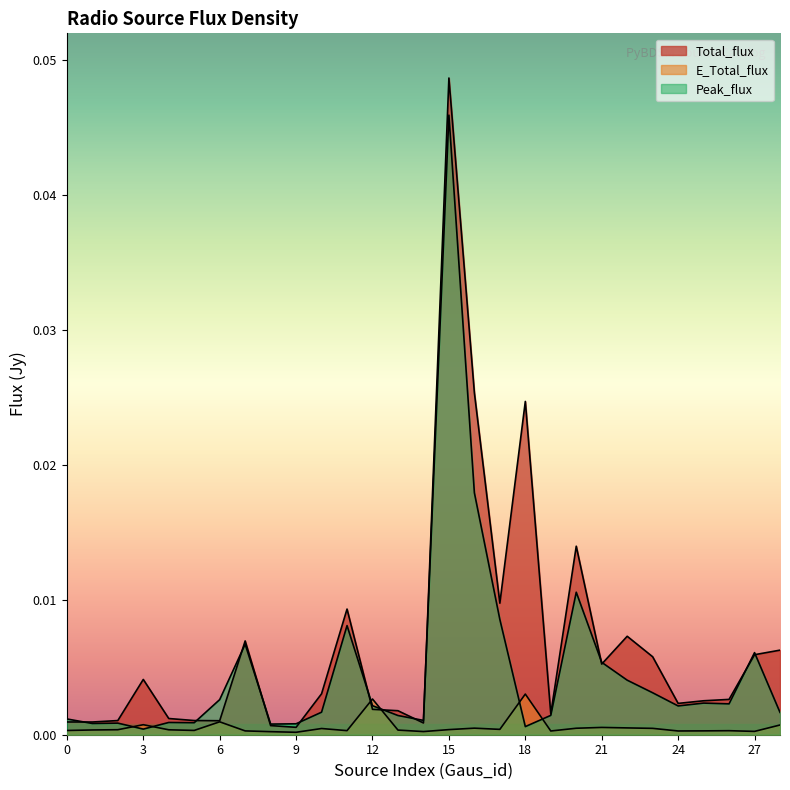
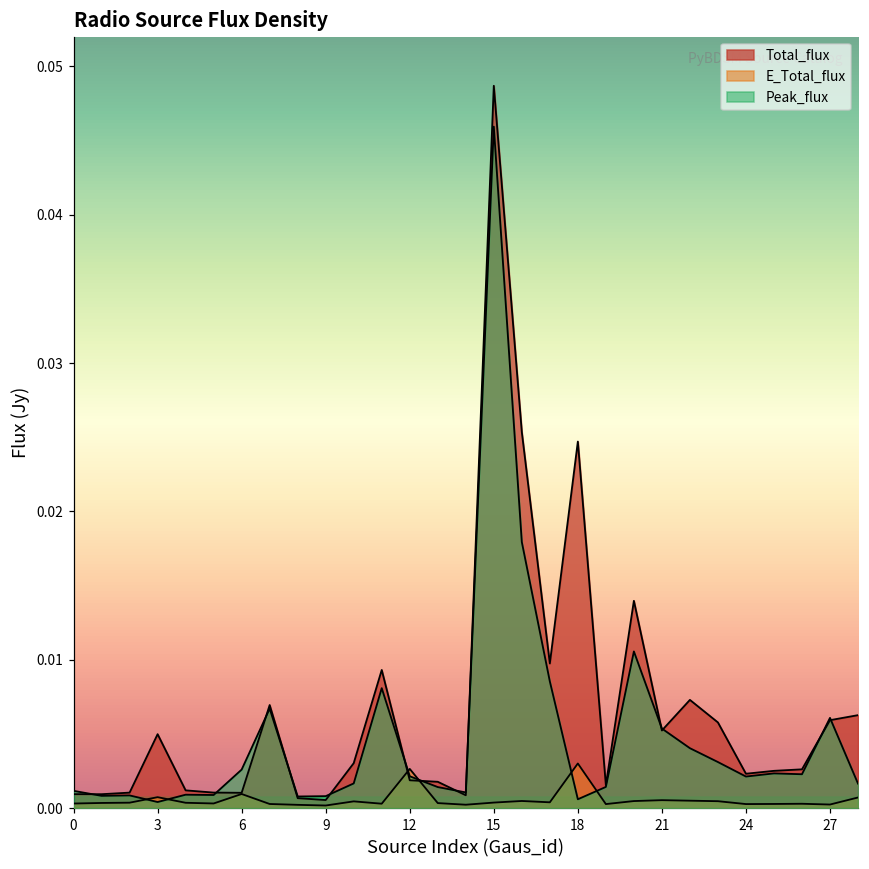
Total_flux, 3: 0.0041 -> 0.0050
